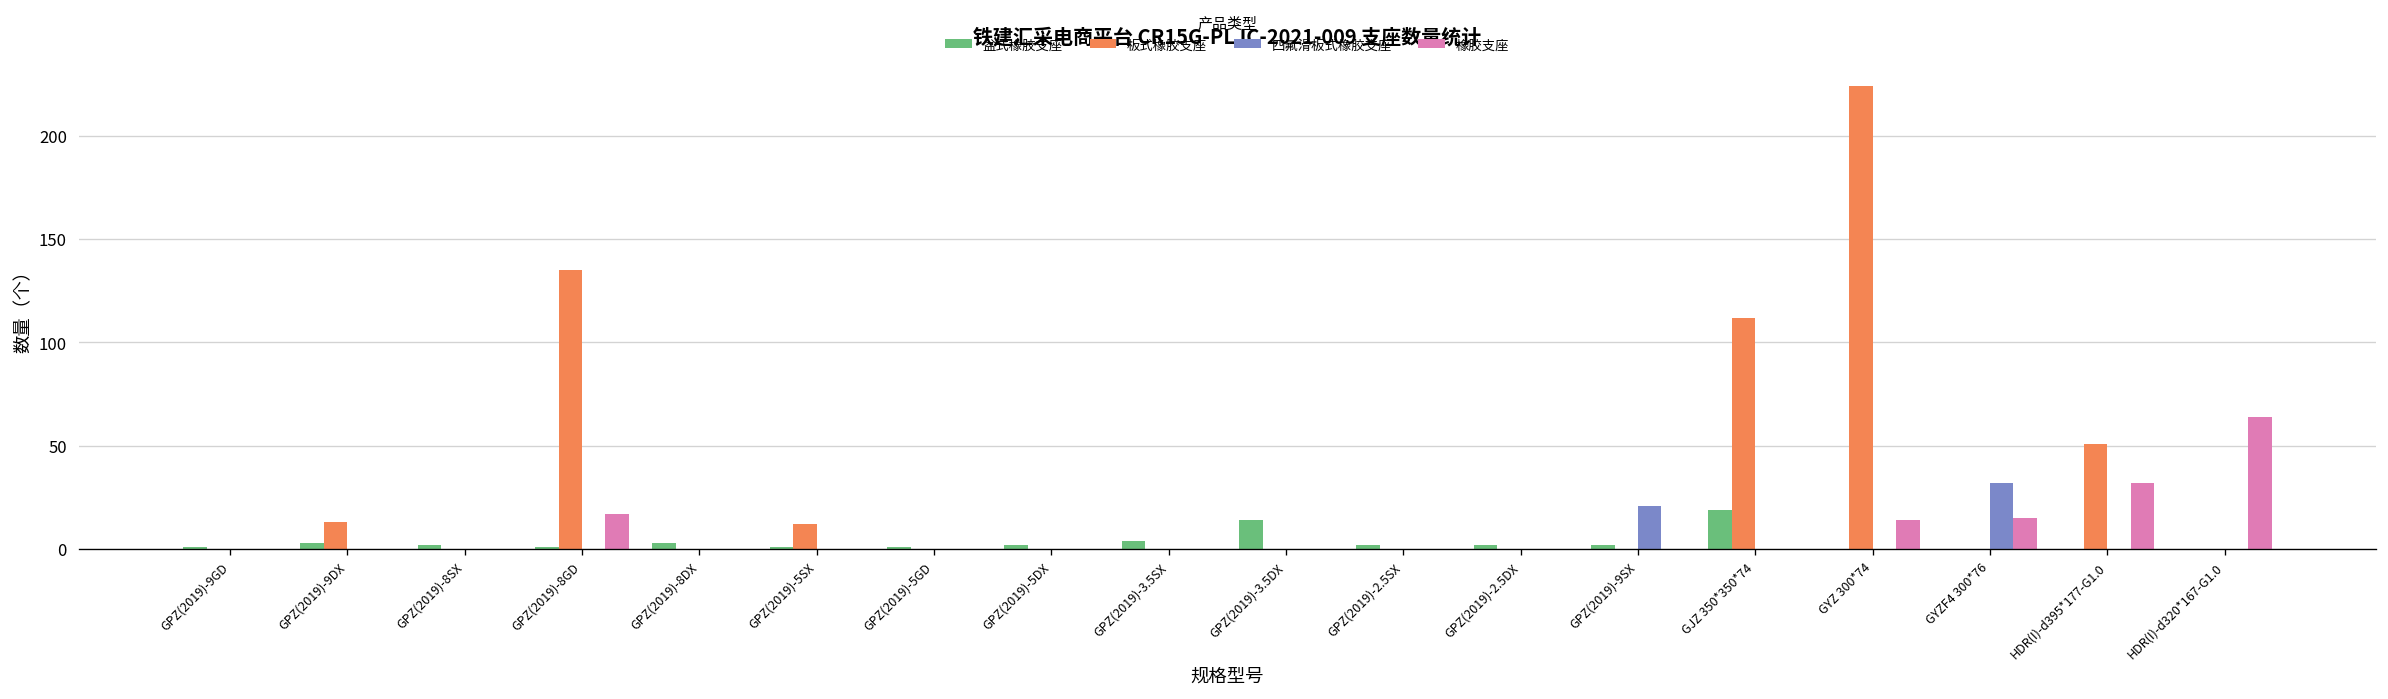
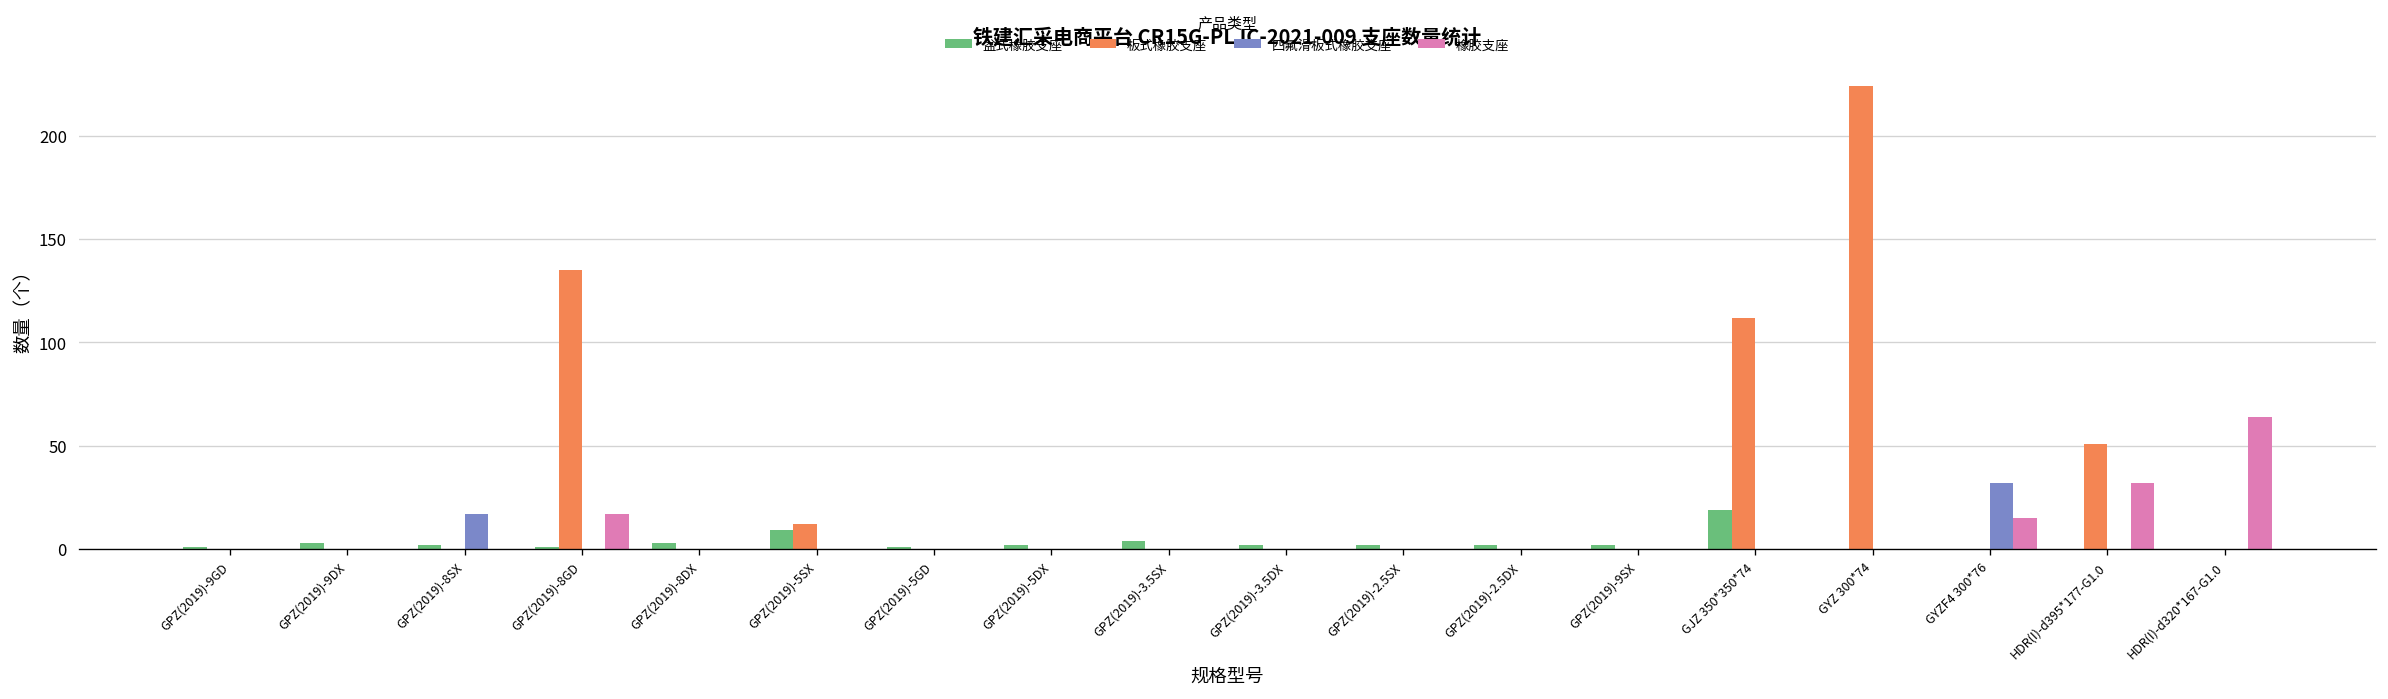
板式橡胶支座, GPZ(2019)-9DX: 13 -> 0
四氟滑板式橡胶支座, GPZ(2019)-8SX: 0 -> 17
盆式橡胶支座, GPZ(2019)-5SX: 1 -> 9
盆式橡胶支座, GPZ(2019)-3.5DX: 14 -> 2
四氟滑板式橡胶支座, GPZ(2019)-9SX: 21 -> 0
橡胶支座, GYZ 300*74: 14 -> 0
